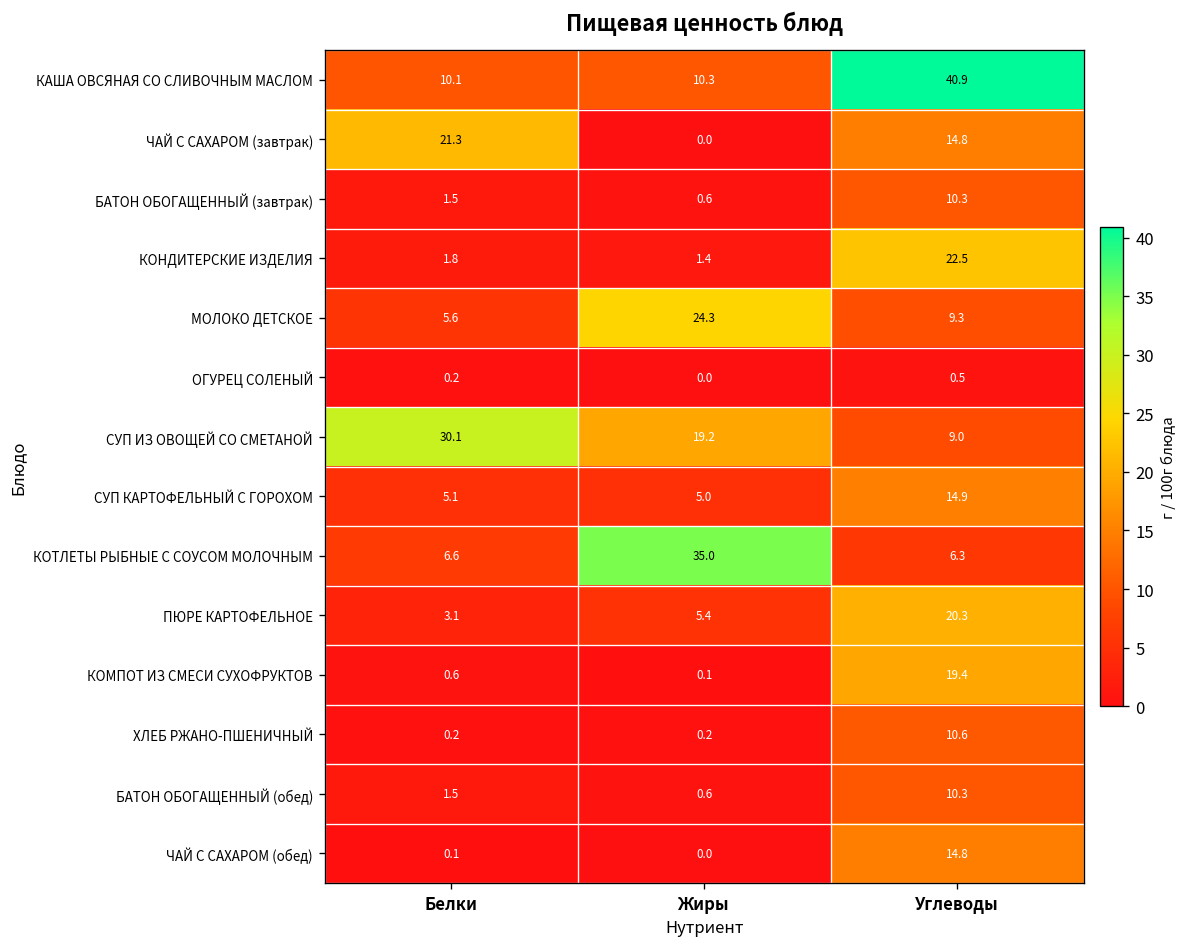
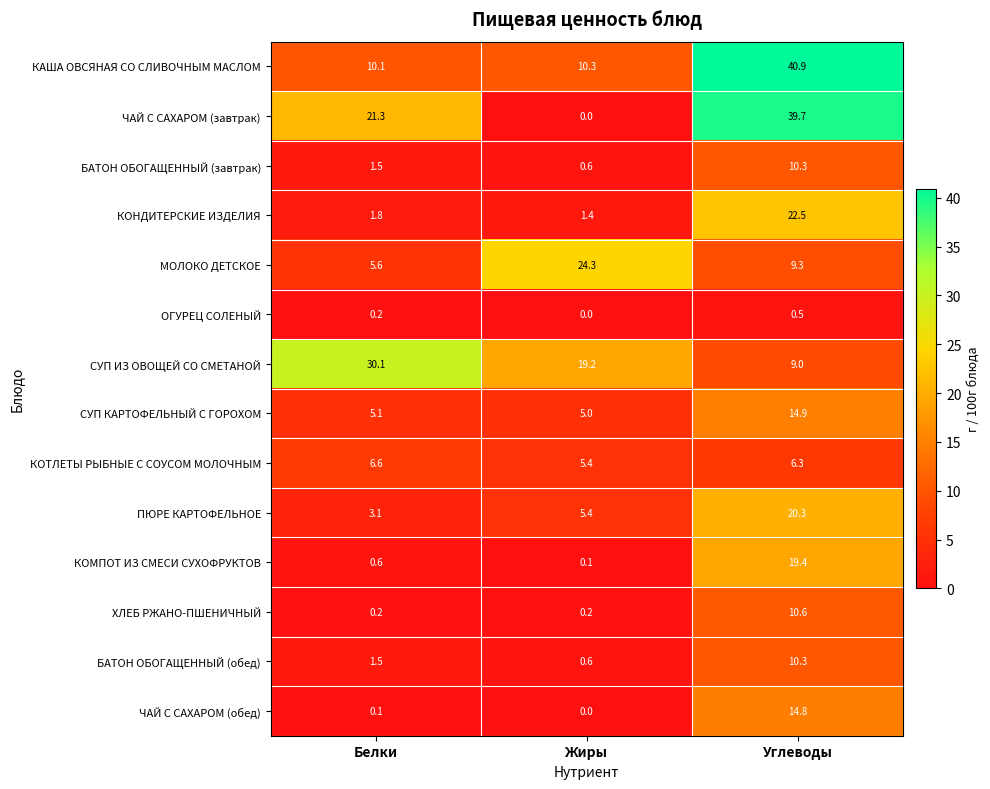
ЧАЙ С САХАРОМ (завтрак), Углеводы: 14.8 -> 39.7
КОТЛЕТЫ РЫБНЫЕ С СОУСОМ МОЛОЧНЫМ, Жиры: 35.0 -> 5.4
